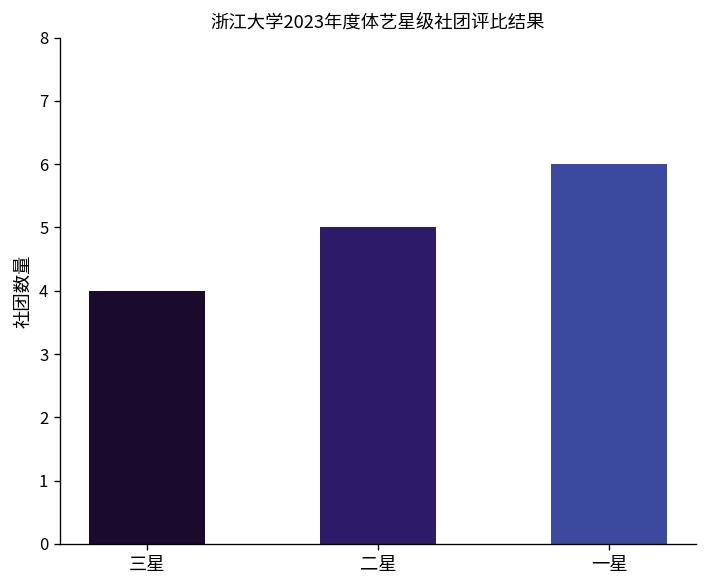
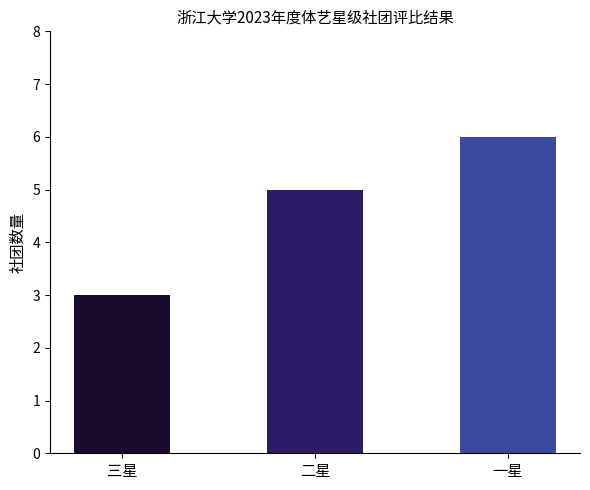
三星: 4 -> 3
